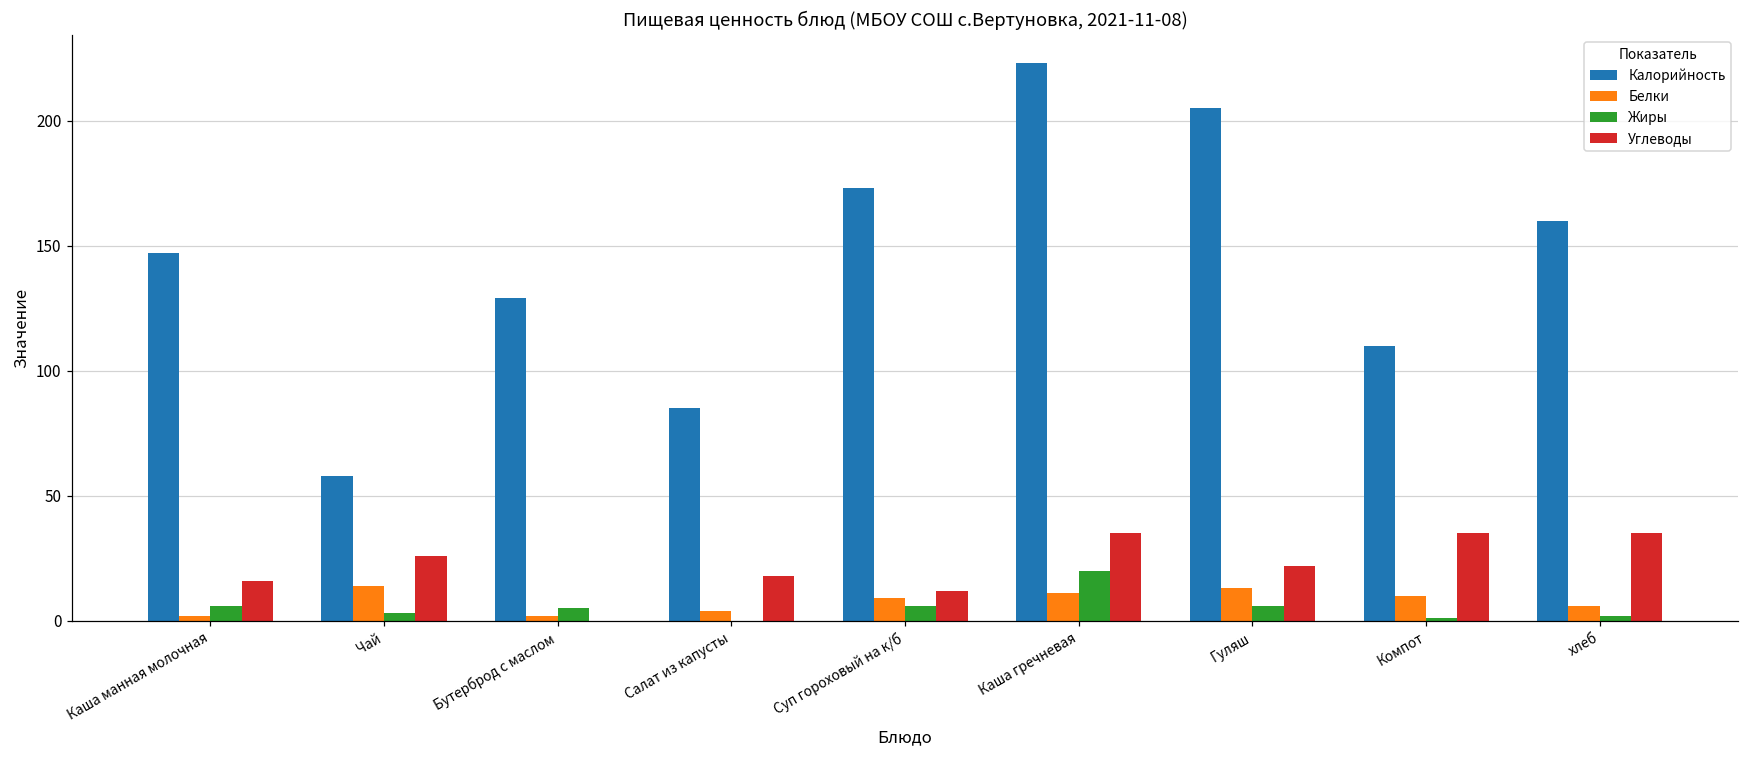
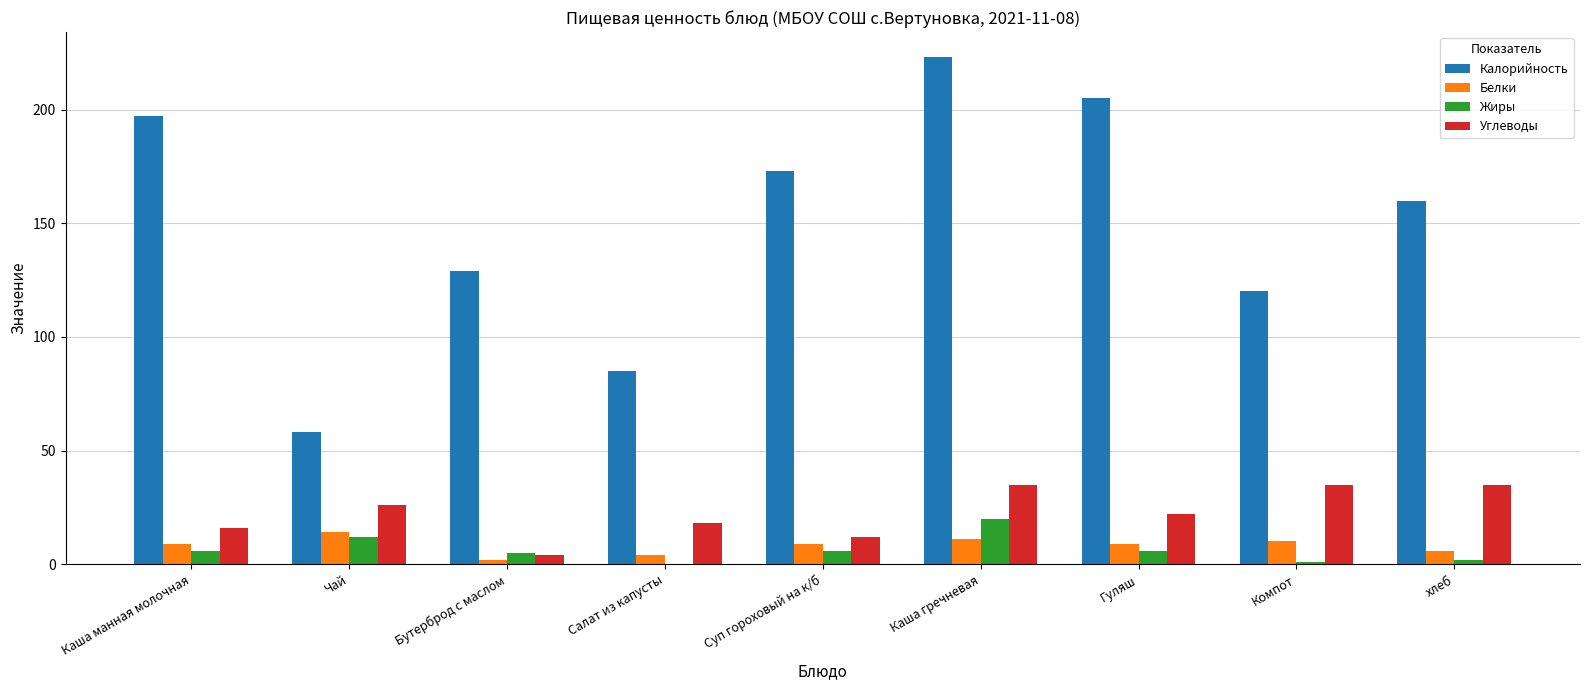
Калорийность, Каша манная молочная: 147 -> 197
Белки, Каша манная молочная: 2 -> 9
Жиры, Чай: 3 -> 12
Углеводы, Бутерброд с маслом: 0 -> 4
Белки, Гуляш: 13 -> 9
Калорийность, Компот: 110 -> 120
